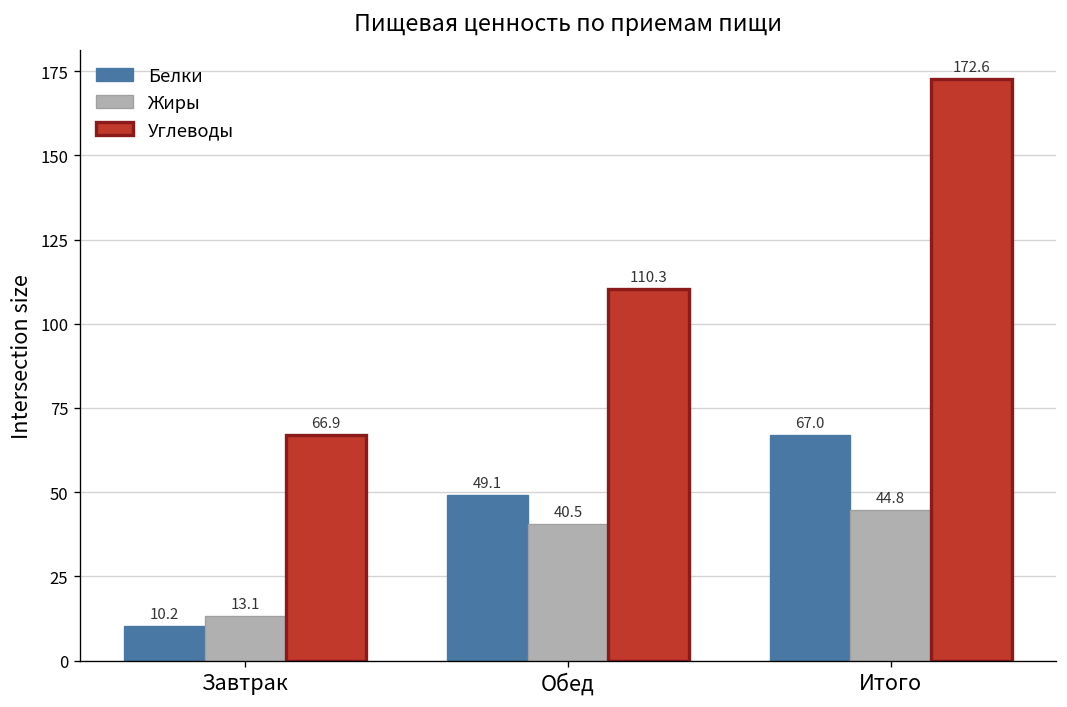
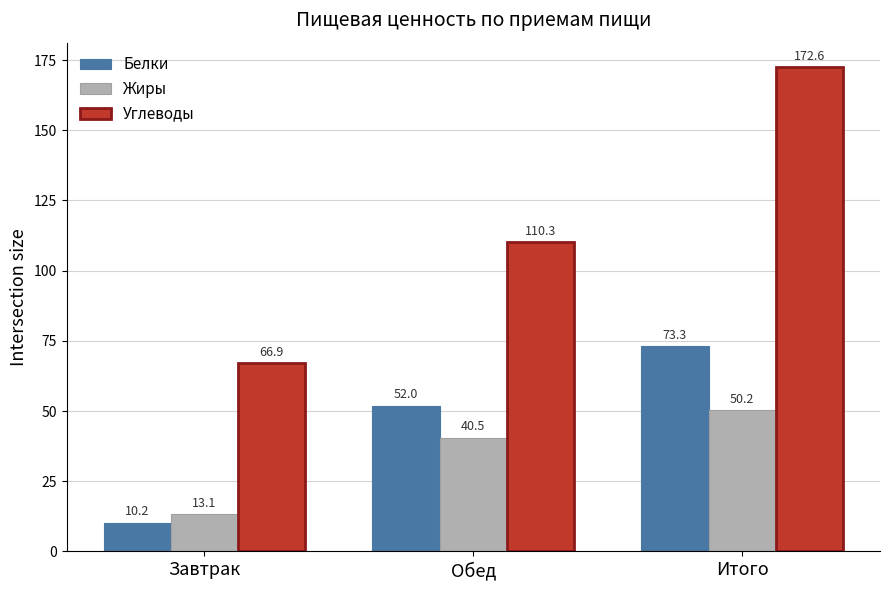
Белки, Обед: 49.1 -> 52.0
Белки, Итого: 67.0 -> 73.3
Жиры, Итого: 44.8 -> 50.2
